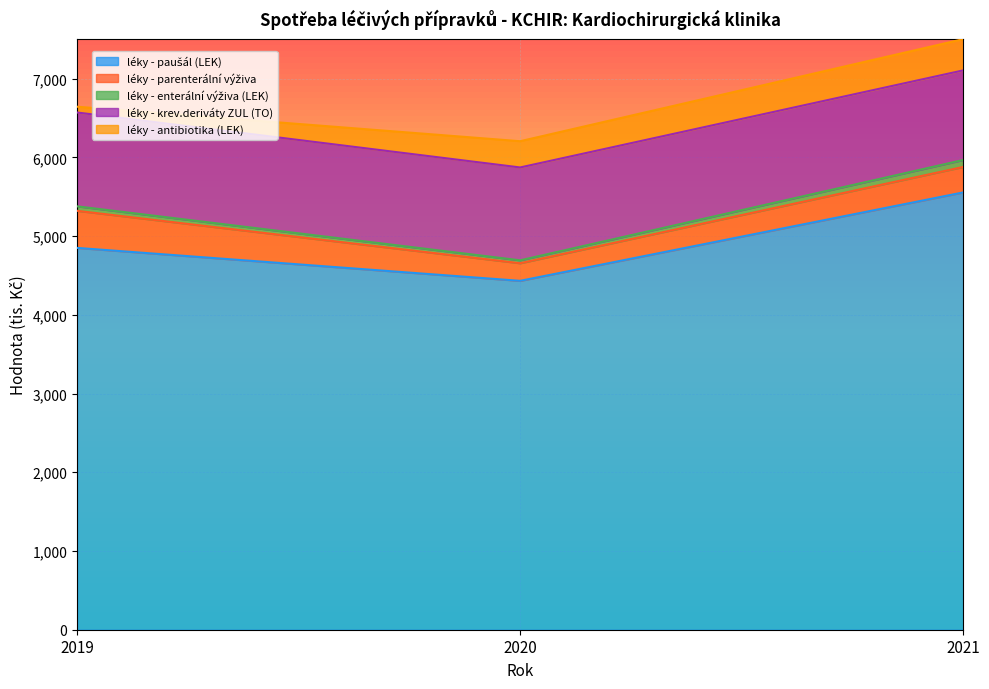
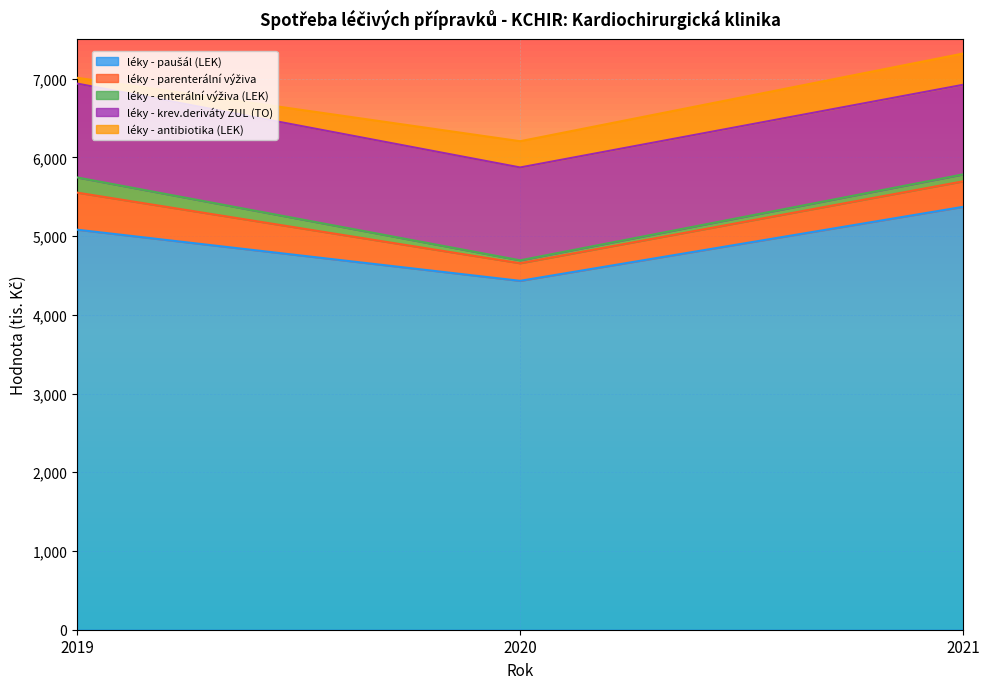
léky - paušál (LEK), 2019: 4,800 -> 5,100
léky - enterální výživa (LEK), 2019: 100 -> 200
léky - paušál (LEK), 2021: 5,600 -> 5,400
